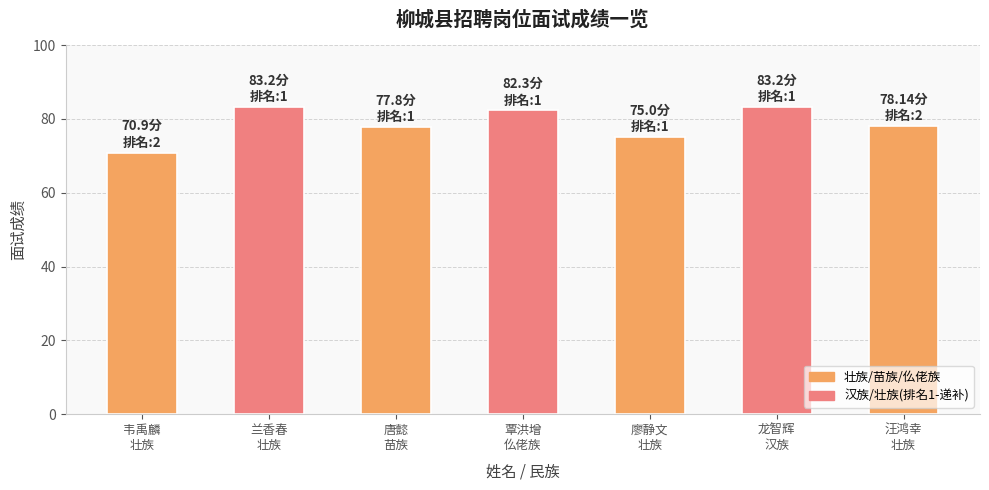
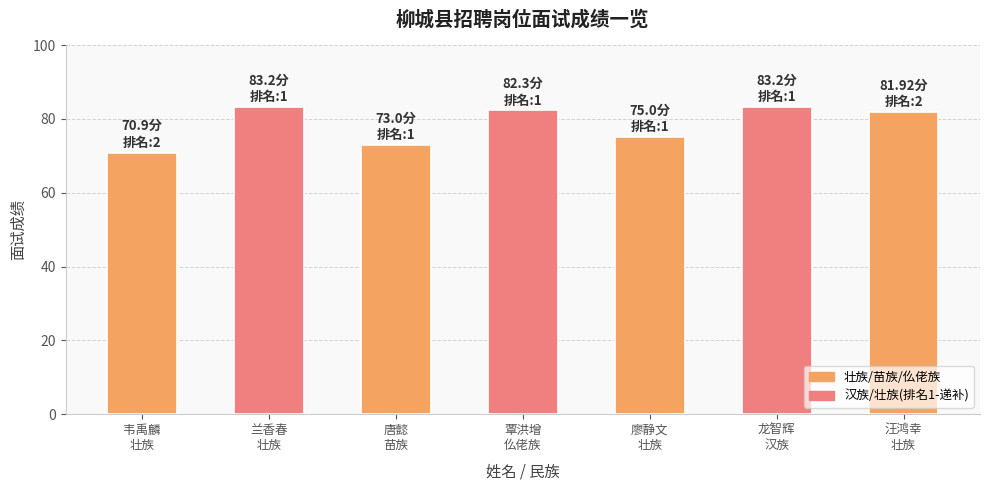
唐懿 苗族: 77.8分 -> 73.0分
汪鸿幸 壮族: 78.14分 -> 81.92分
